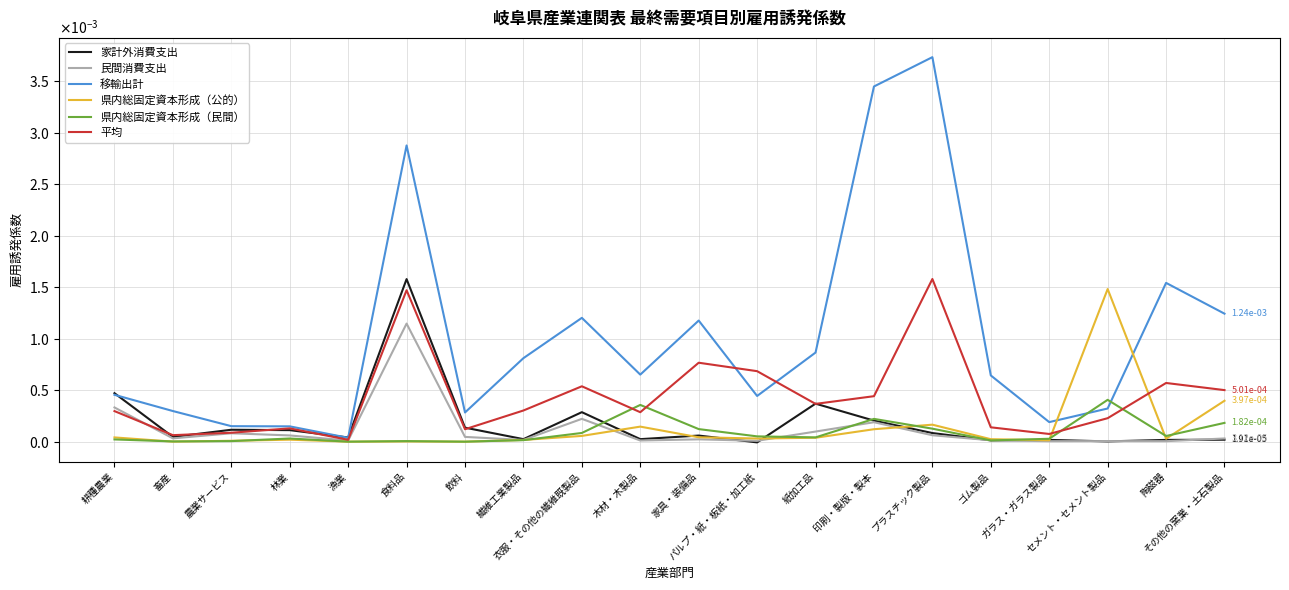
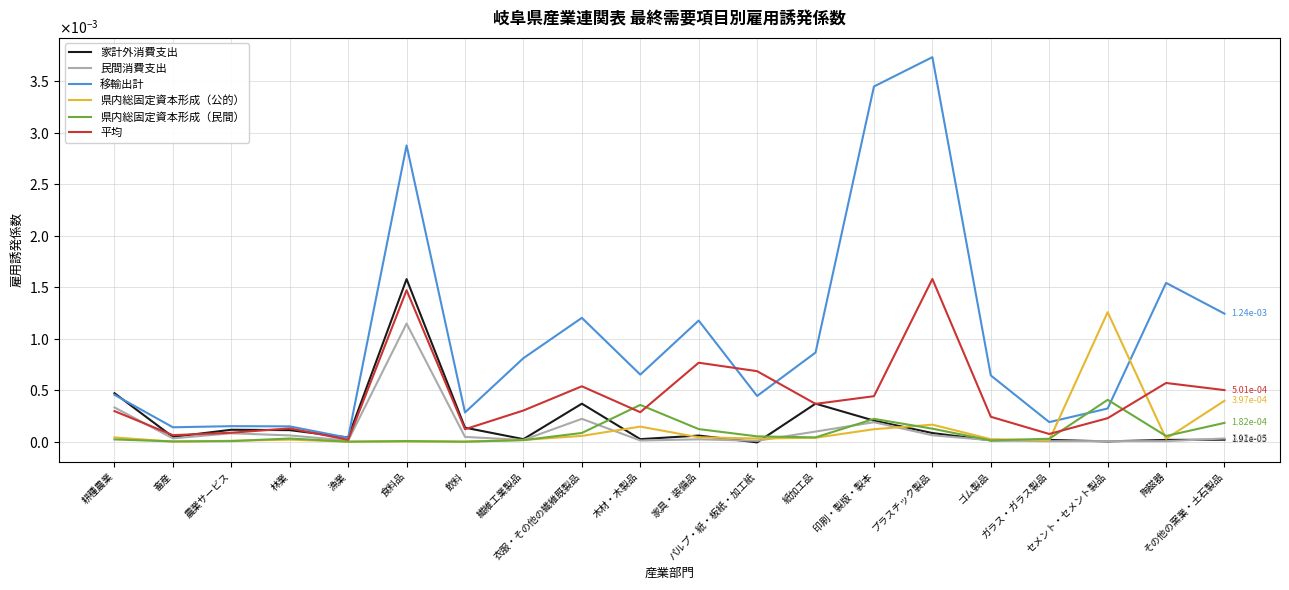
移輸出計, 畜産: 0.00030 -> 0.00014
家計外消費支出, 衣服・その他の繊維既製品: 0.00029 -> 0.00037
平均, ゴム製品: 0.00014 -> 0.00024
県内総固定資本形成（公的）, セメント・セメント製品: 0.00148 -> 0.00126
